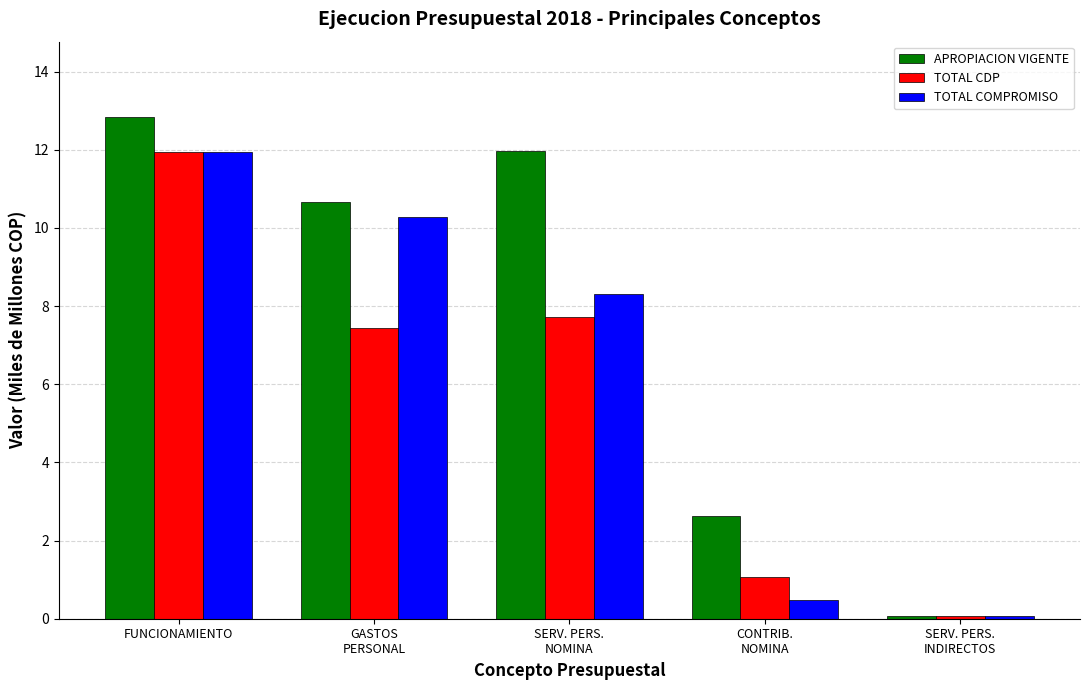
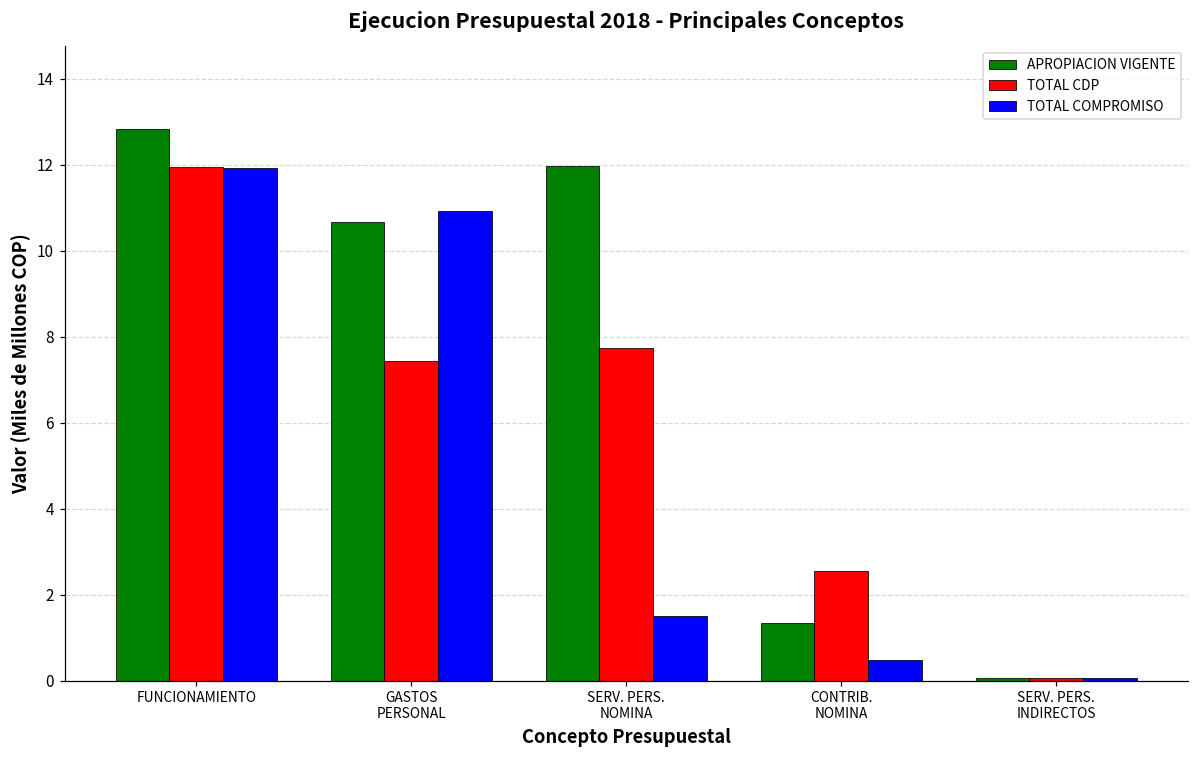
TOTAL COMPROMISO, GASTOS PERSONAL: 10.3 -> 10.9
TOTAL COMPROMISO, SERV. PERS. NOMINA: 8.3 -> 1.5
APROPIACION VIGENTE, CONTRIB. NOMINA: 2.6 -> 1.3
TOTAL CDP, CONTRIB. NOMINA: 1.1 -> 2.5
